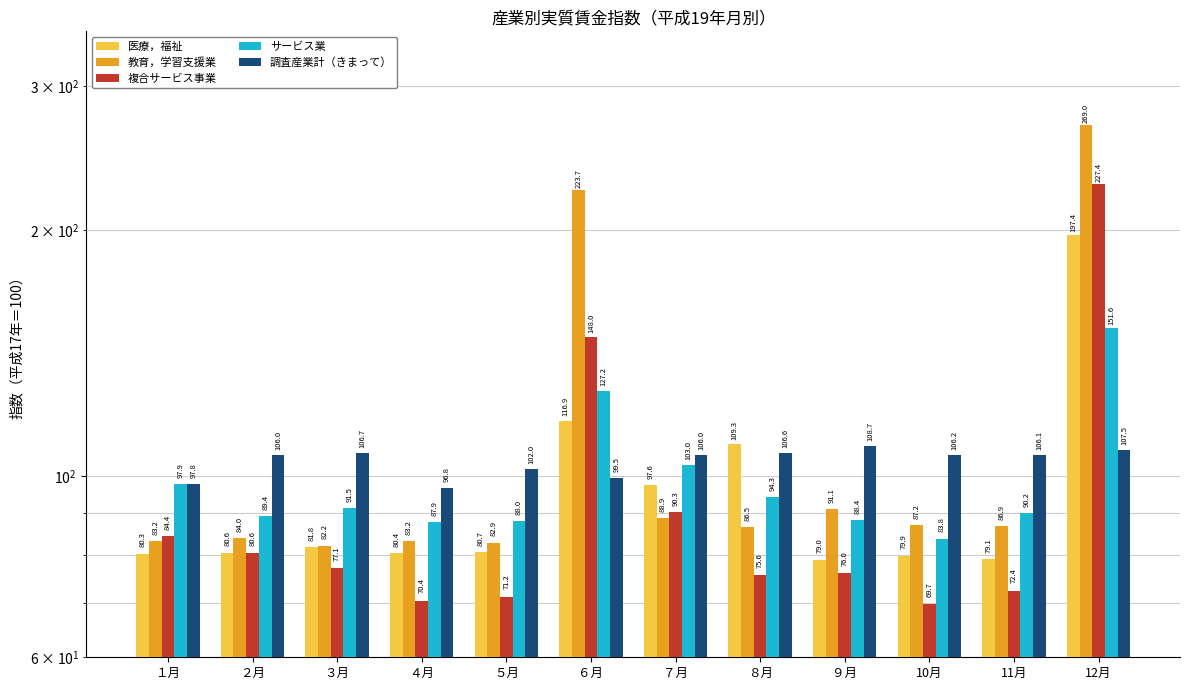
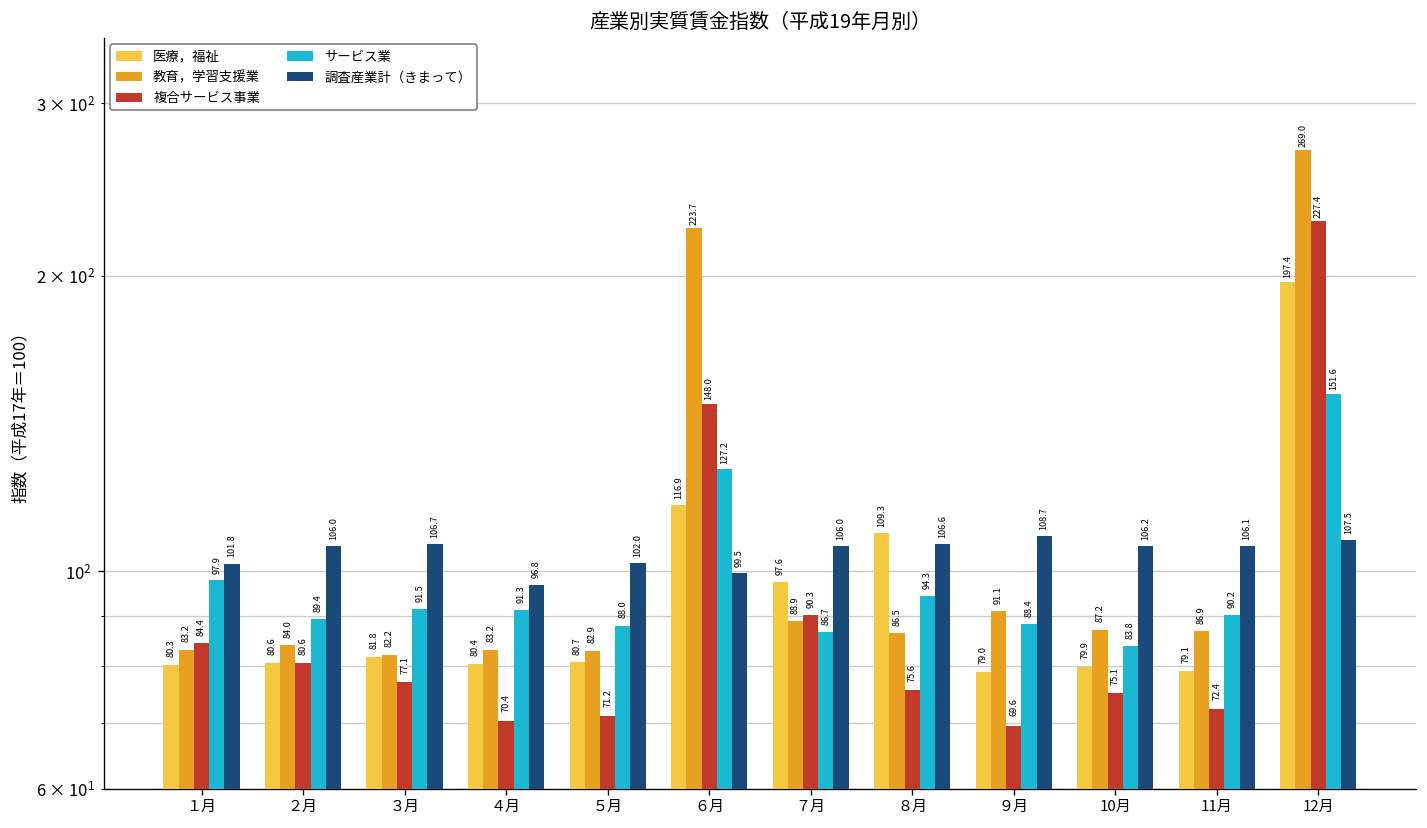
調査産業計（きまって）, １月: 97.8 -> 101.8
サービス業, ４月: 87.9 -> 91.3
サービス業, ７月: 103.0 -> 86.7
複合サービス事業, ９月: 76.0 -> 69.6
複合サービス事業, 10月: 69.7 -> 75.1
